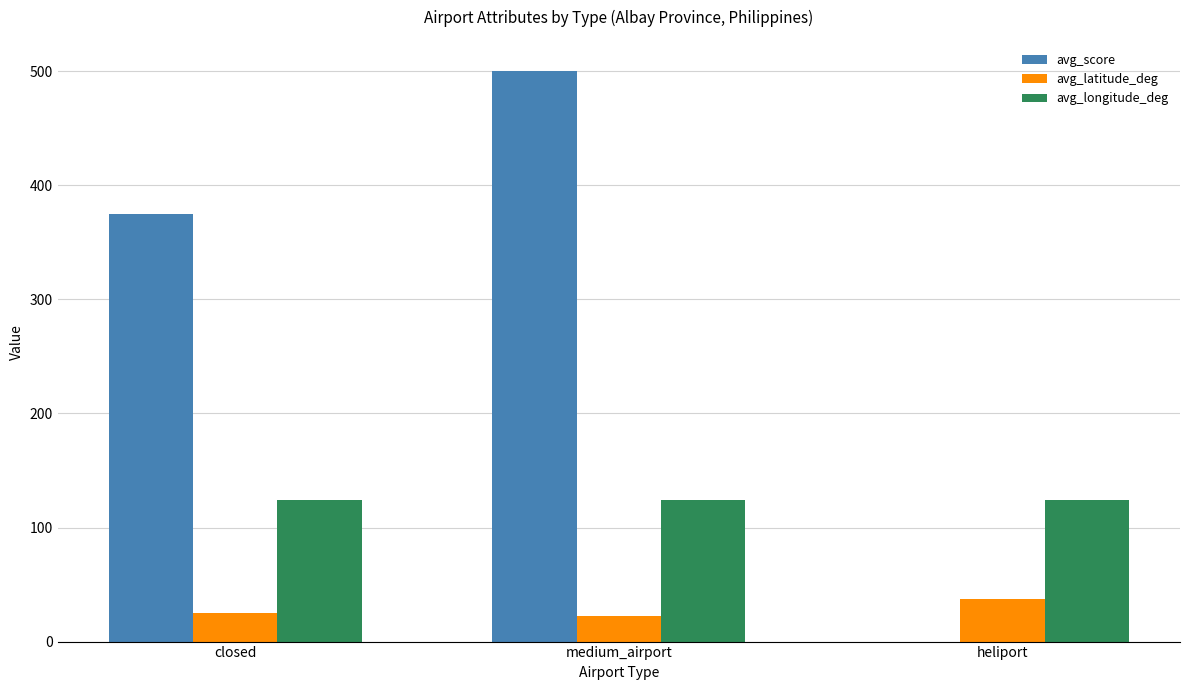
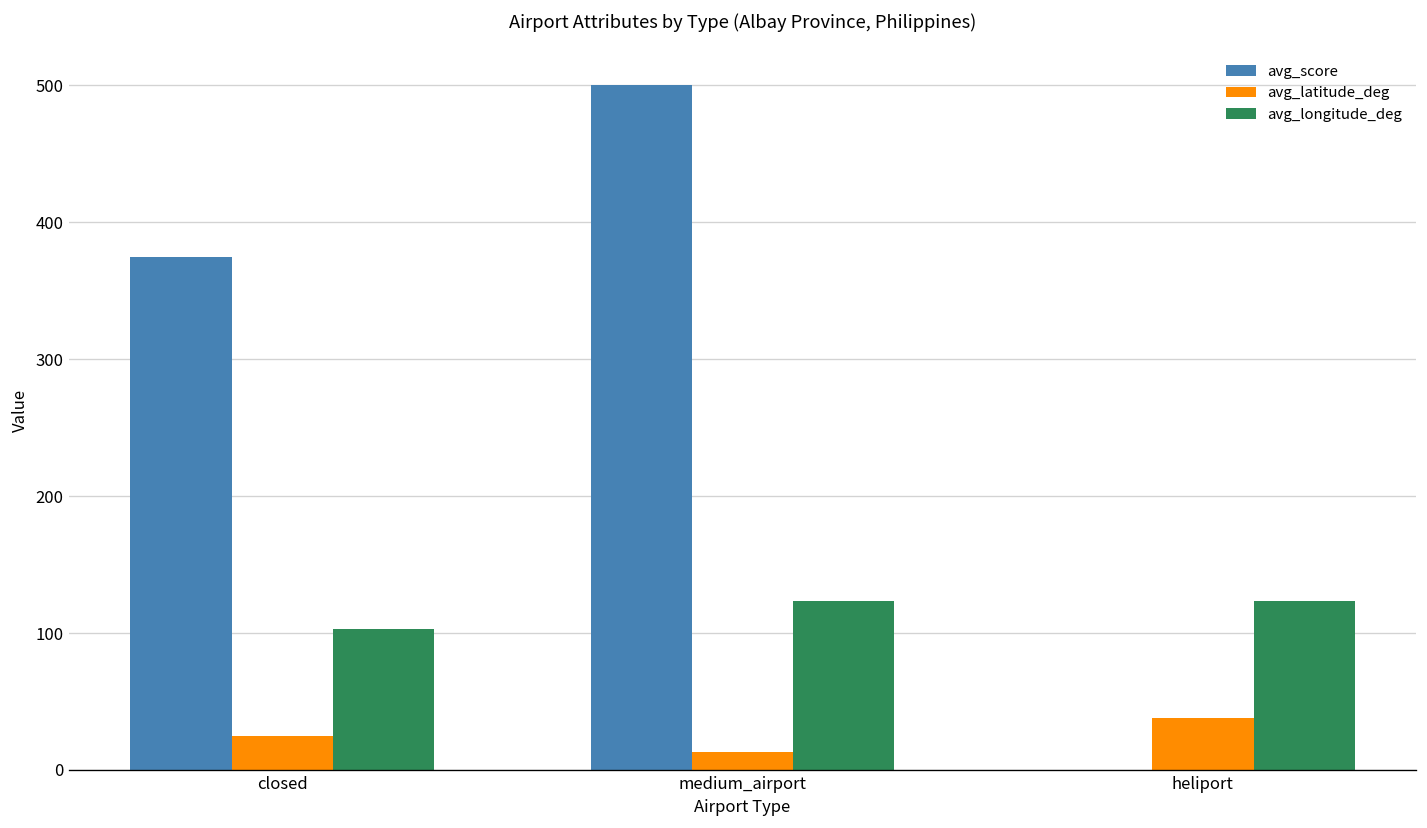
avg_longitude_deg, closed: 124 -> 103
avg_latitude_deg, medium_airport: 22 -> 13
